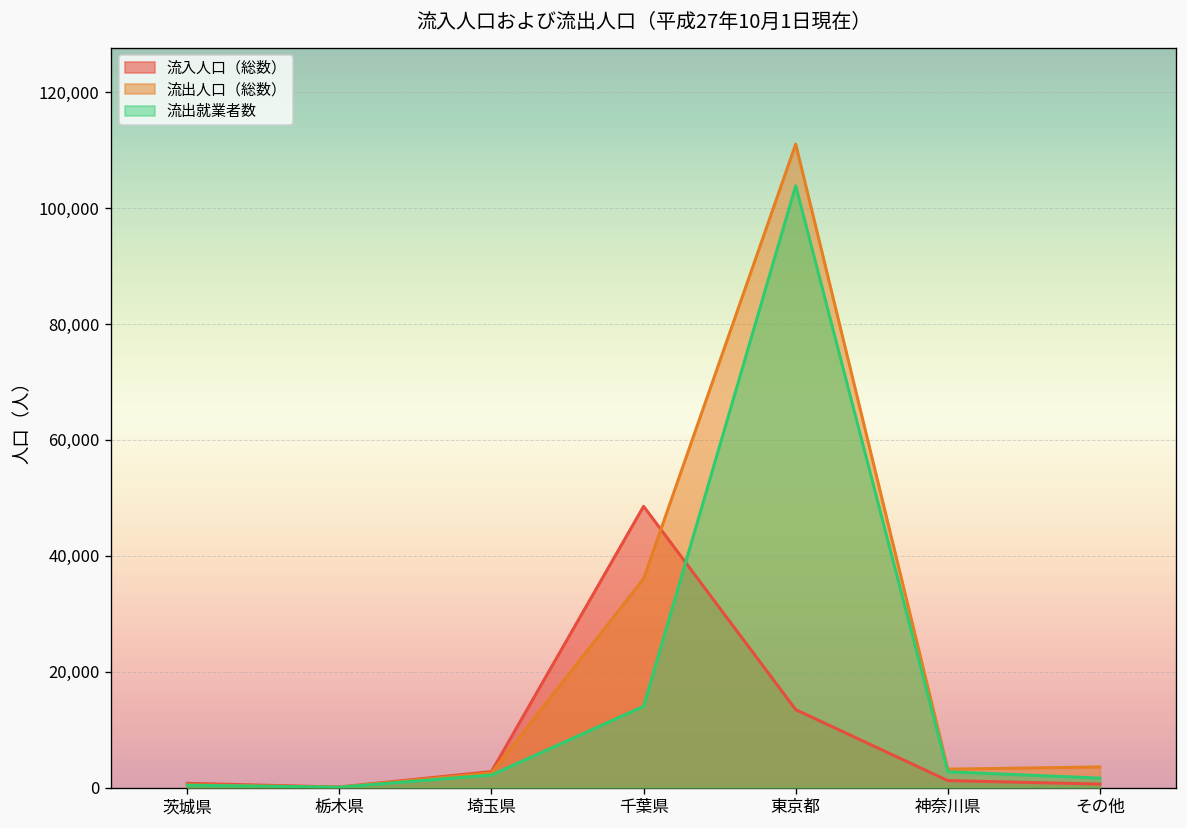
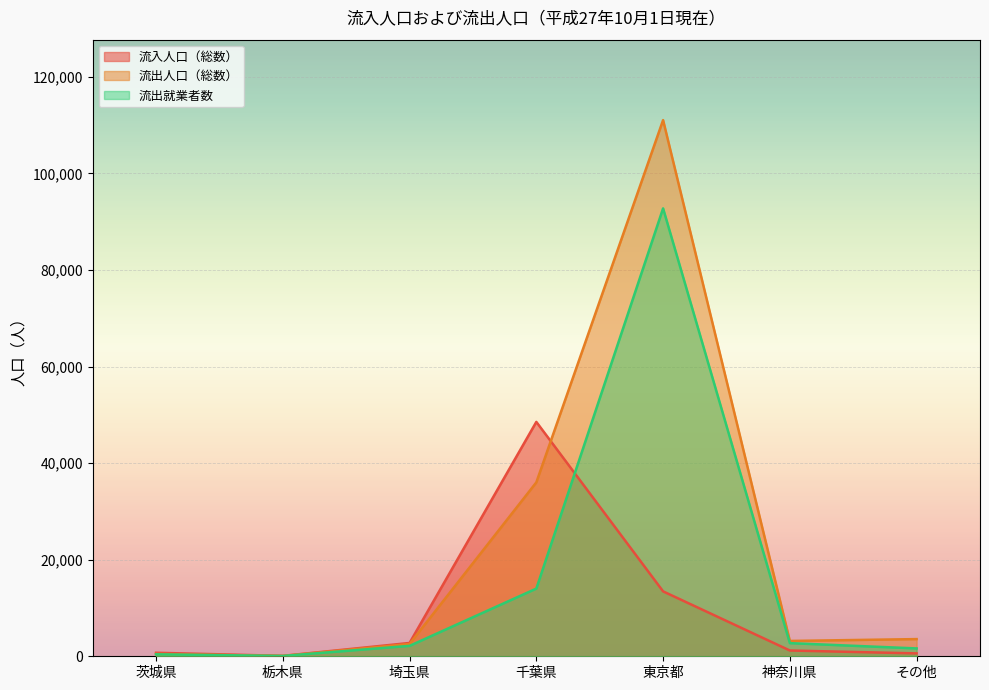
流出就業者数, 東京都: 104,000 -> 93,000
